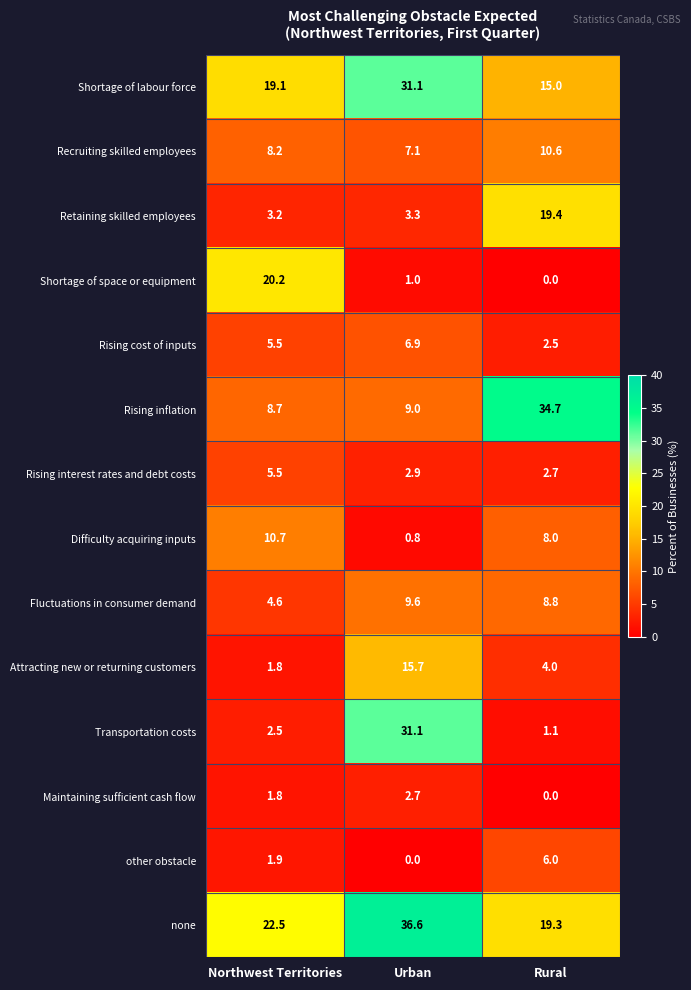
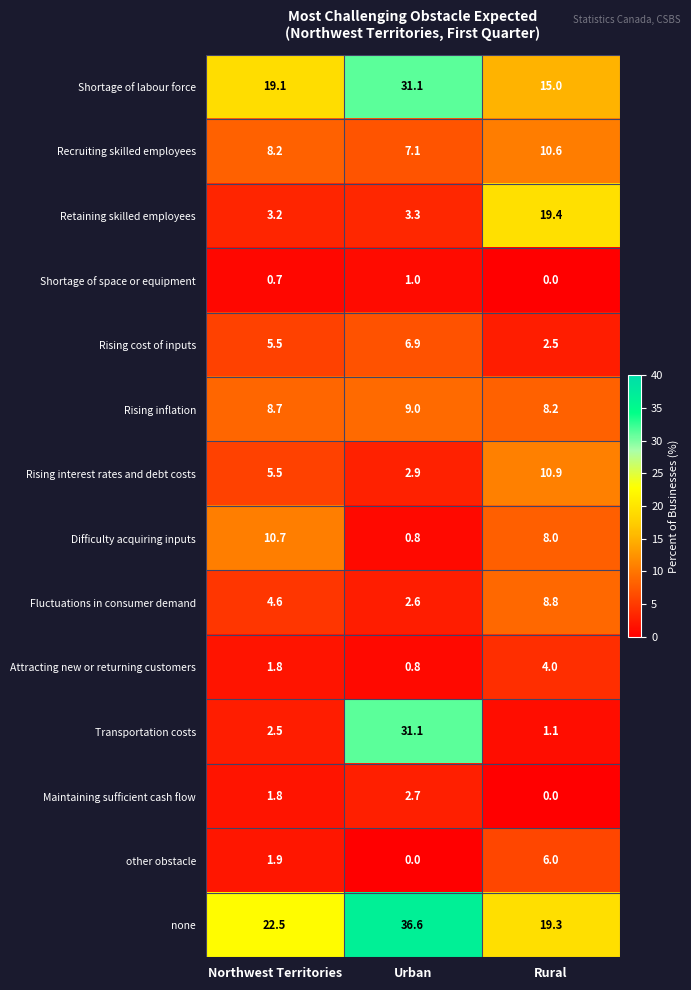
Shortage of space or equipment, Northwest Territories: 20.2 -> 0.7
Rising inflation, Rural: 34.7 -> 8.2
Rising interest rates and debt costs, Rural: 2.7 -> 10.9
Fluctuations in consumer demand, Urban: 9.6 -> 2.6
Attracting new or returning customers, Urban: 15.7 -> 0.8
